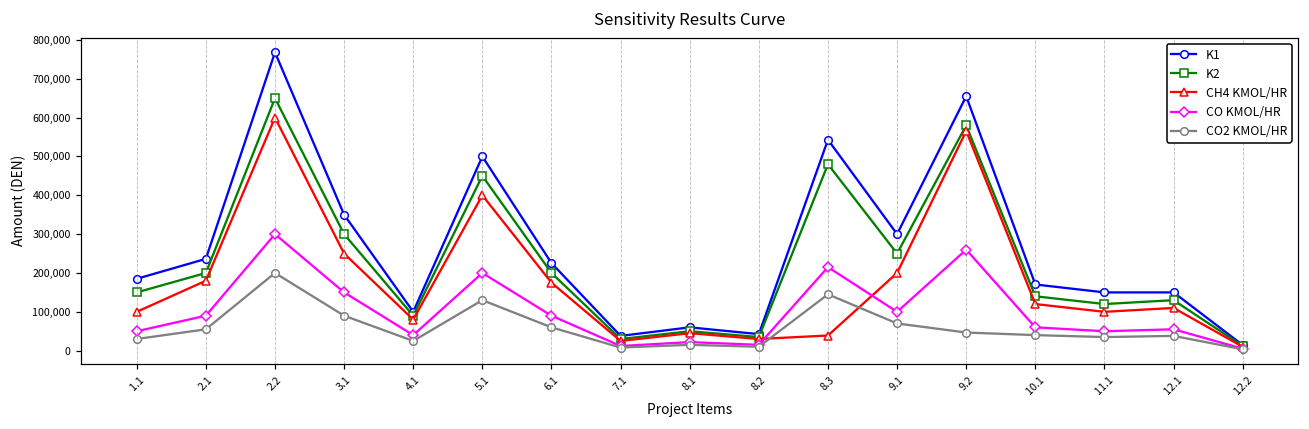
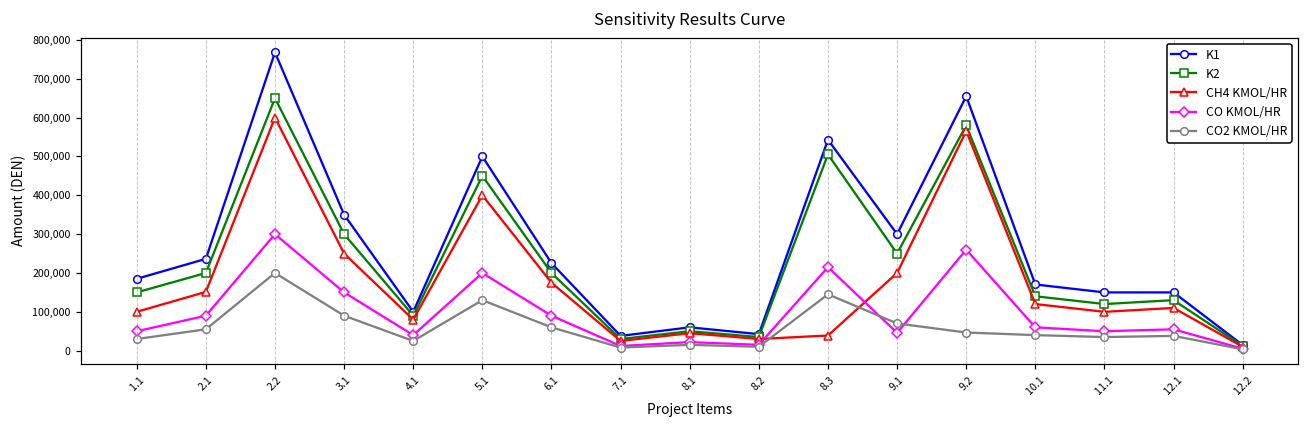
CH4 KMOL/HR, 2.1: 180,000 -> 150,000
K2, 8.3: 480,000 -> 510,000
CO KMOL/HR, 9.1: 100,000 -> 50,000
